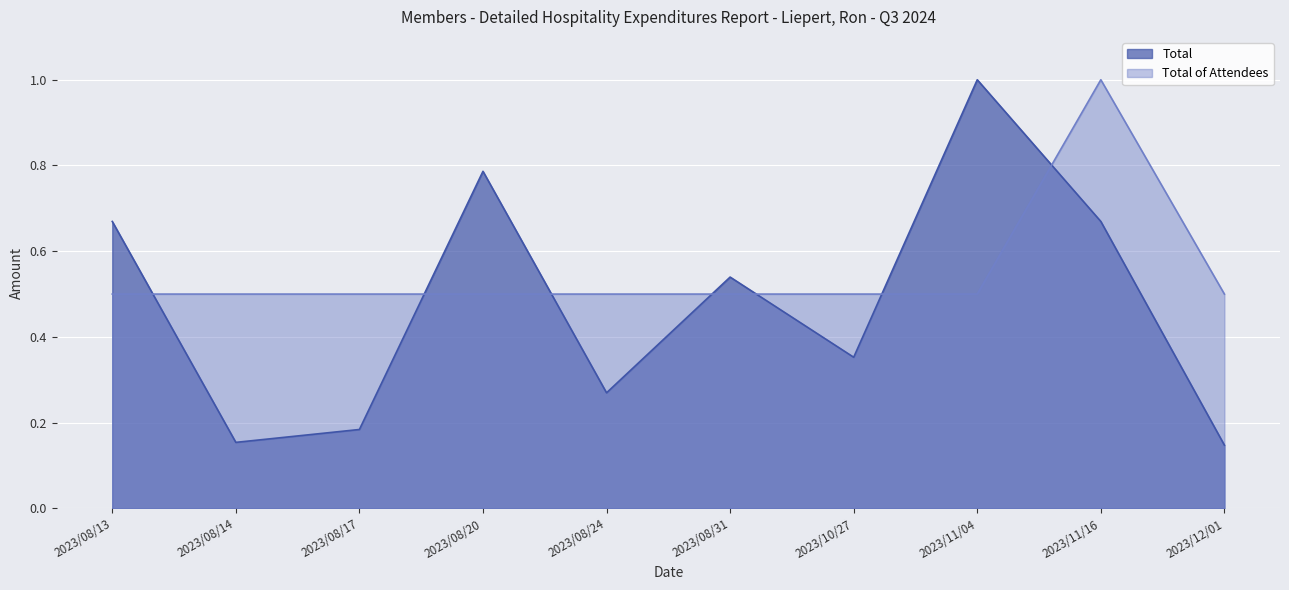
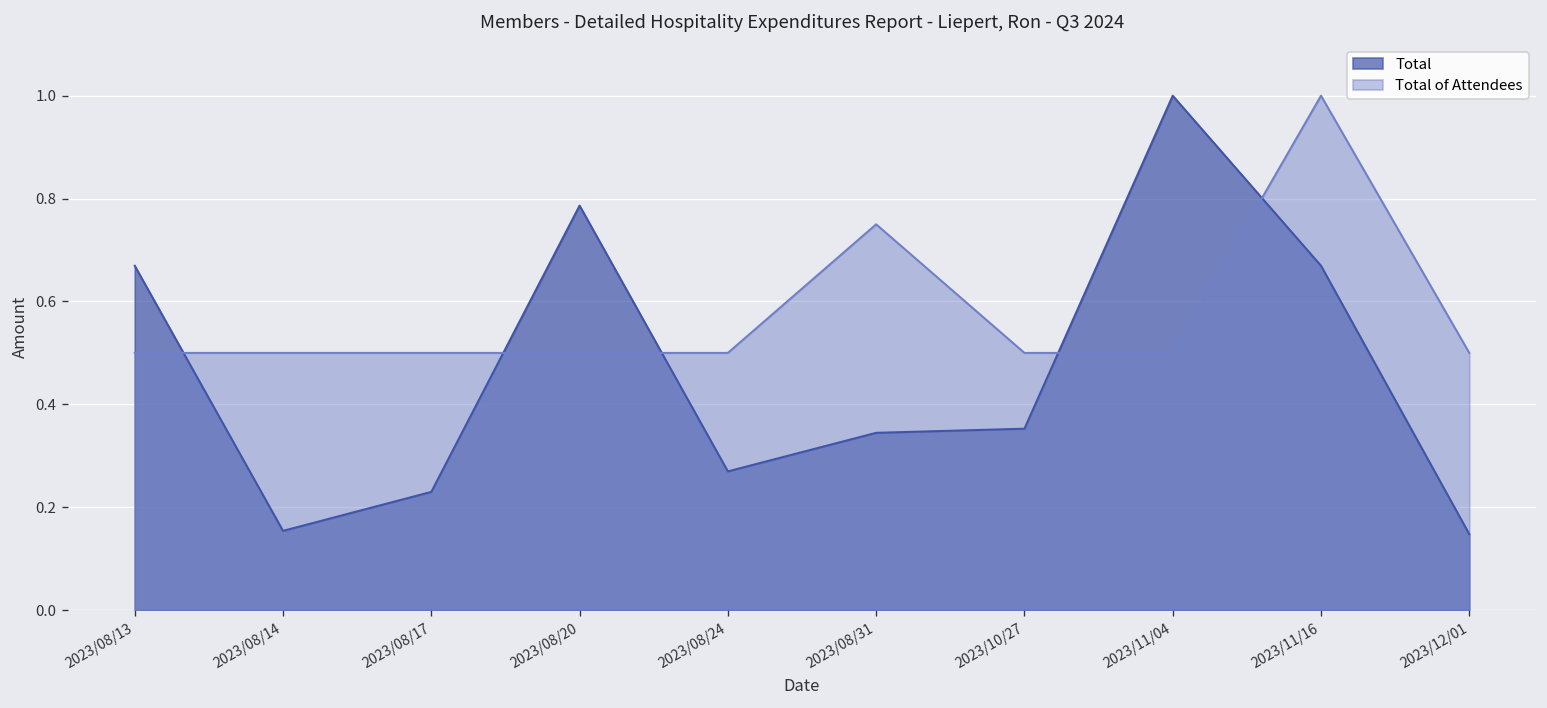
Total, 2023/08/17: 0.18 -> 0.23
Total, 2023/08/31: 0.54 -> 0.34
Total of Attendees, 2023/08/31: 0.50 -> 0.75
